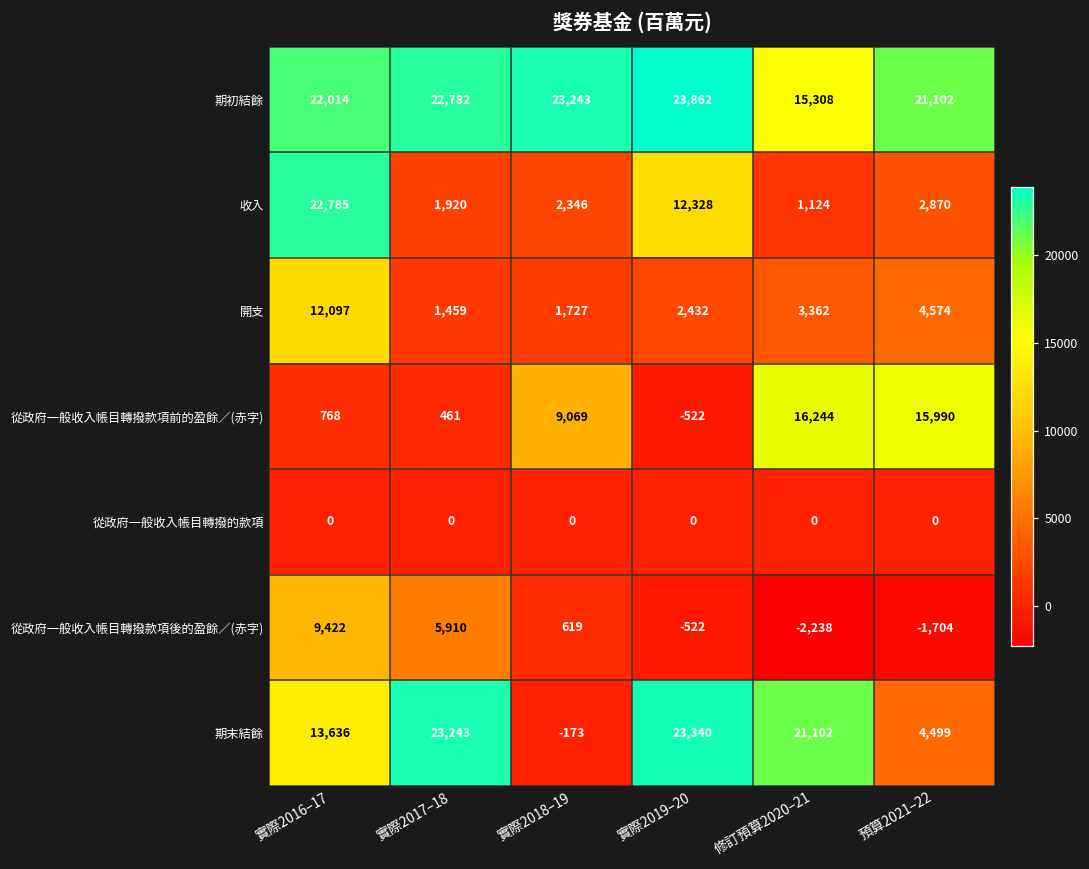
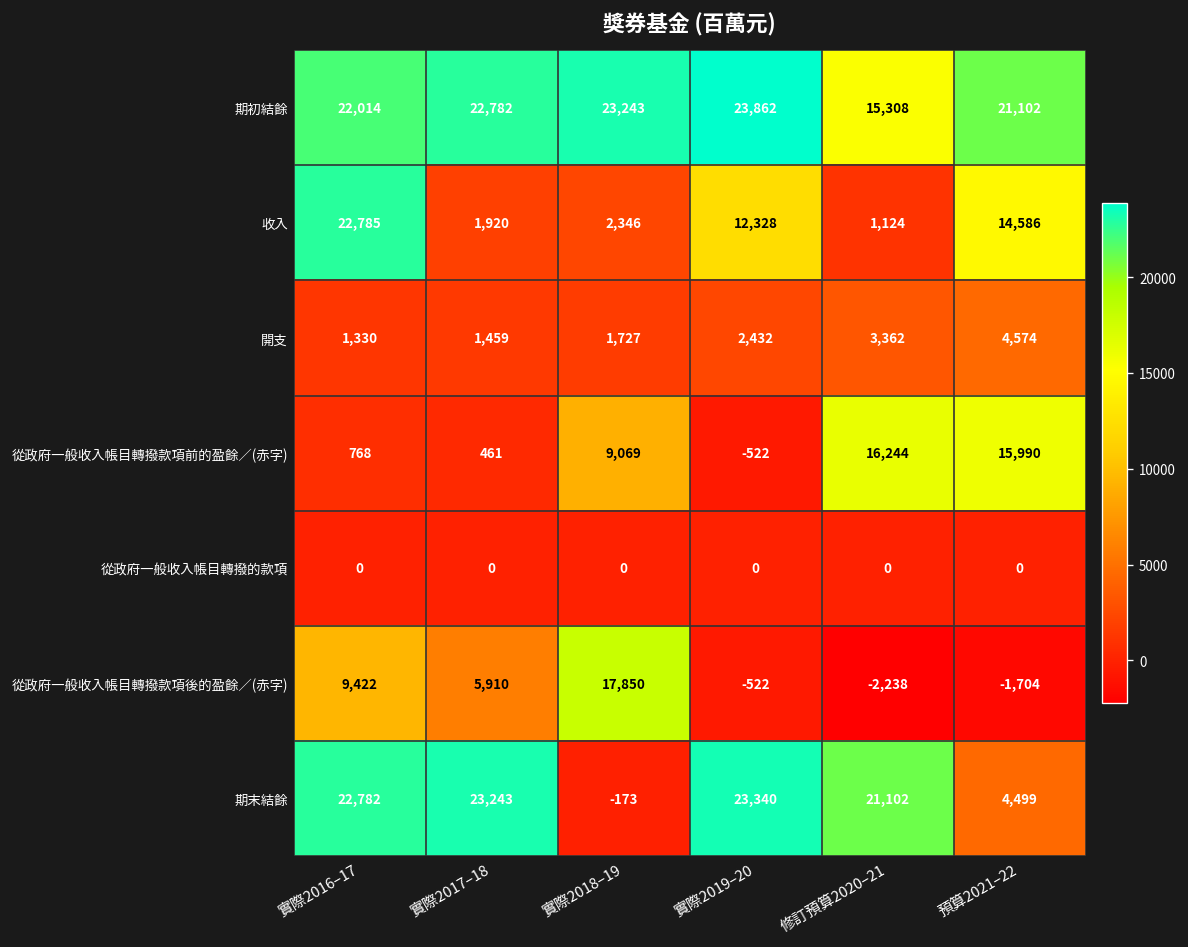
收入, 預算2021–22: 2,870 -> 14,586
開支, 實際2016–17: 12,097 -> 1,330
從政府一般收入帳目轉撥款項後的盈餘／(赤字), 實際2018–19: 619 -> 17,850
期末結餘, 實際2016–17: 13,636 -> 22,782
